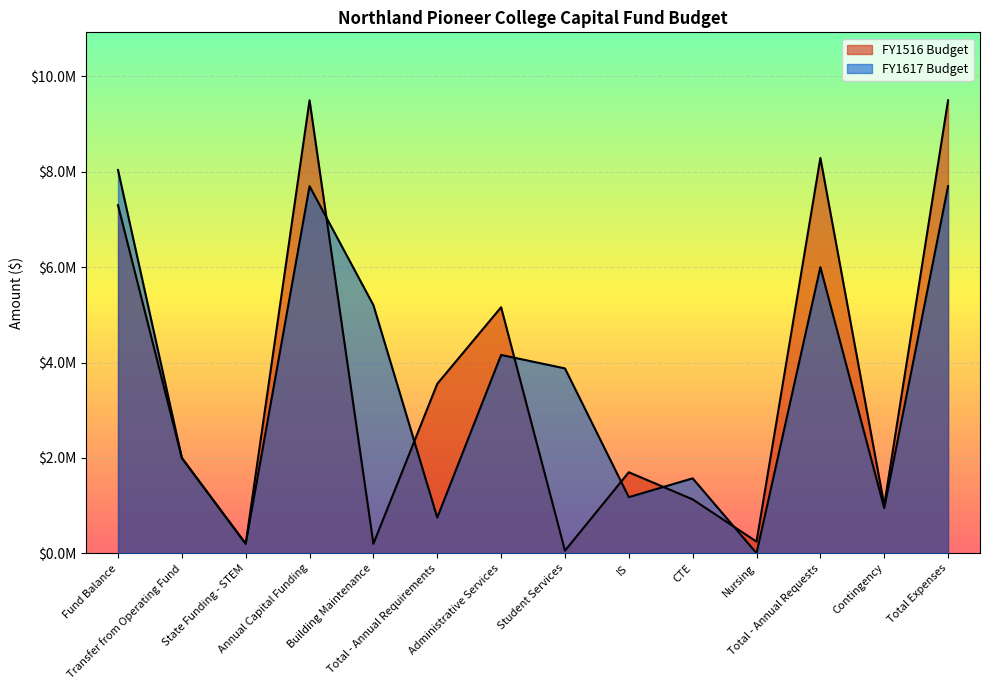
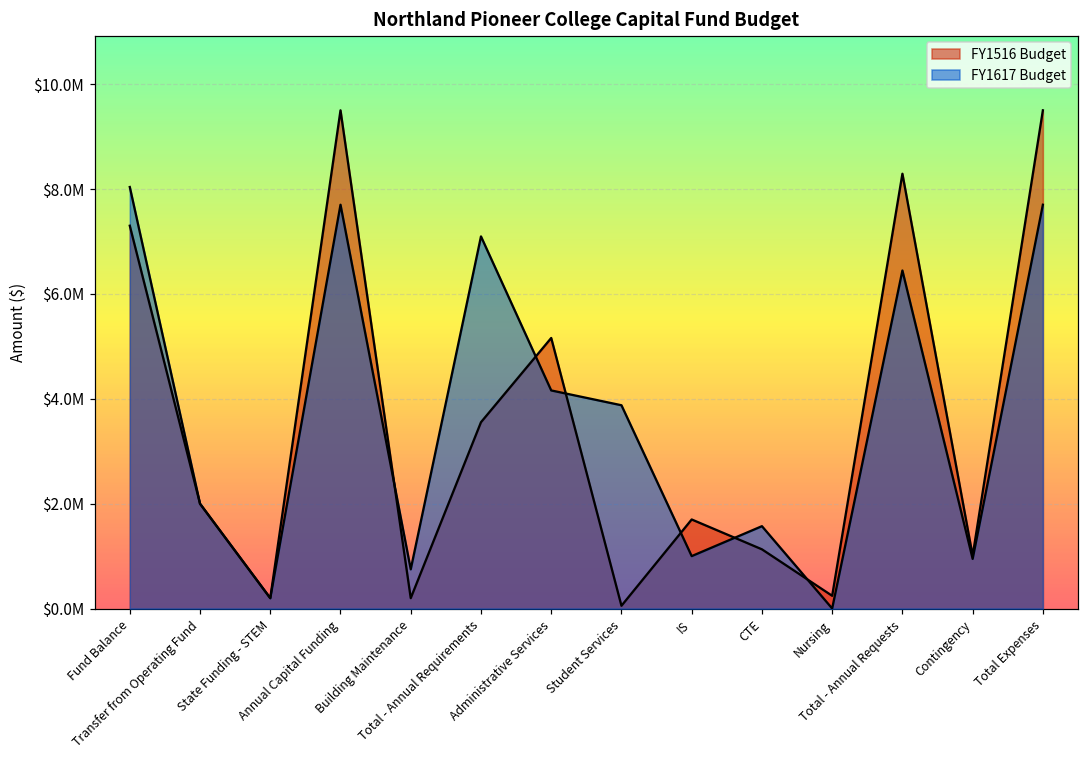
FY1617 Budget, Building Maintenance: $5200000 -> $800000
FY1617 Budget, Total - Annual Requirements: $800000 -> $7100000
FY1617 Budget, IS: $1200000 -> $1000000
FY1617 Budget, Total - Annual Requests: $6000000 -> $6400000
